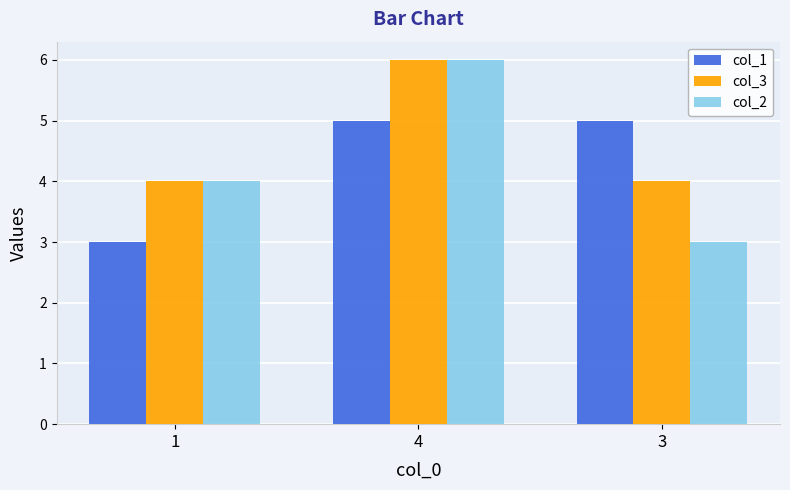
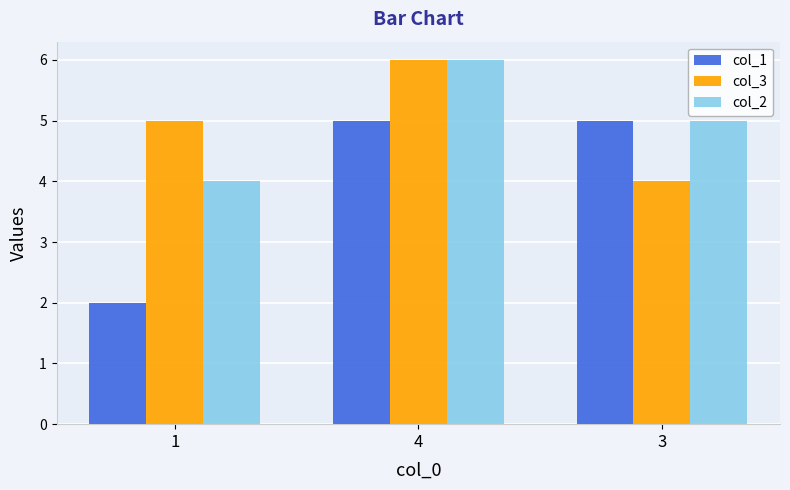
col_1, 1: 3 -> 2
col_3, 1: 4 -> 5
col_2, 3: 3 -> 5
